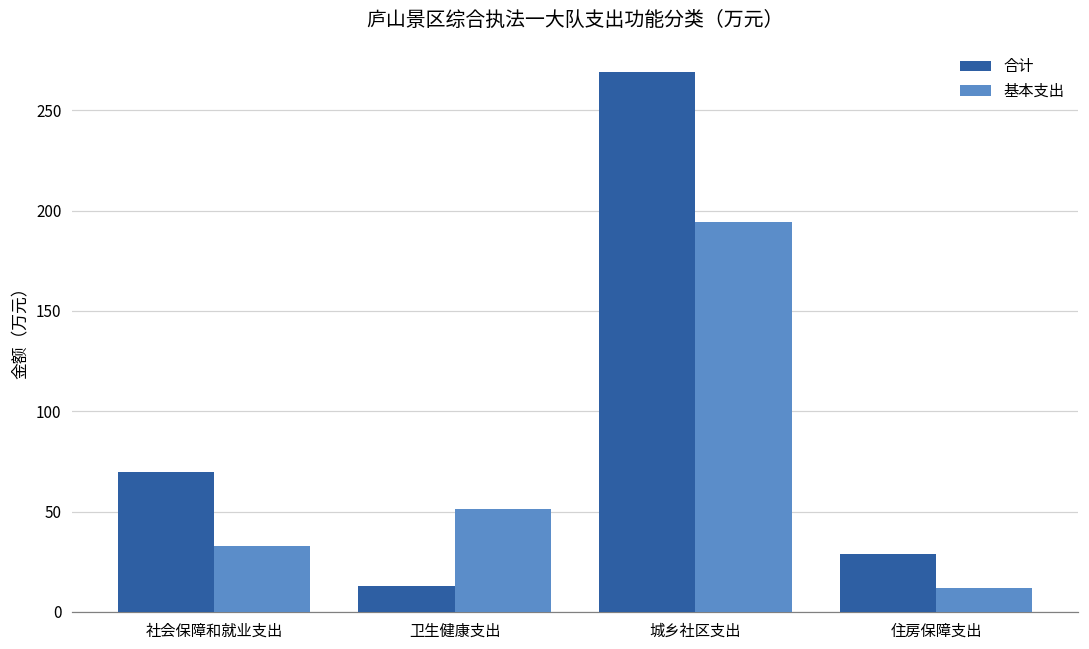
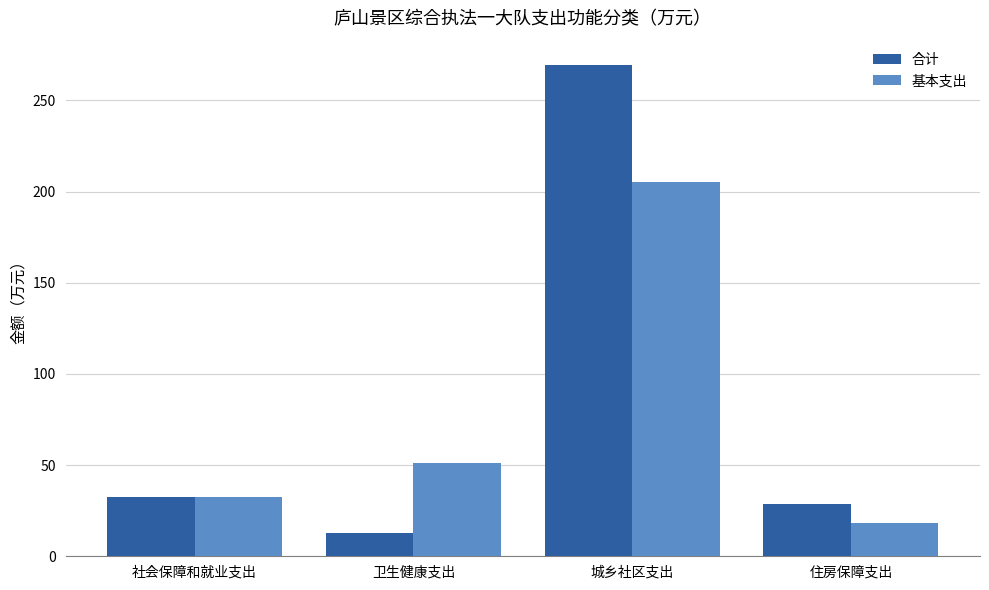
合计, 社会保障和就业支出: 70 -> 33
基本支出, 城乡社区支出: 194 -> 205
基本支出, 住房保障支出: 12 -> 18
